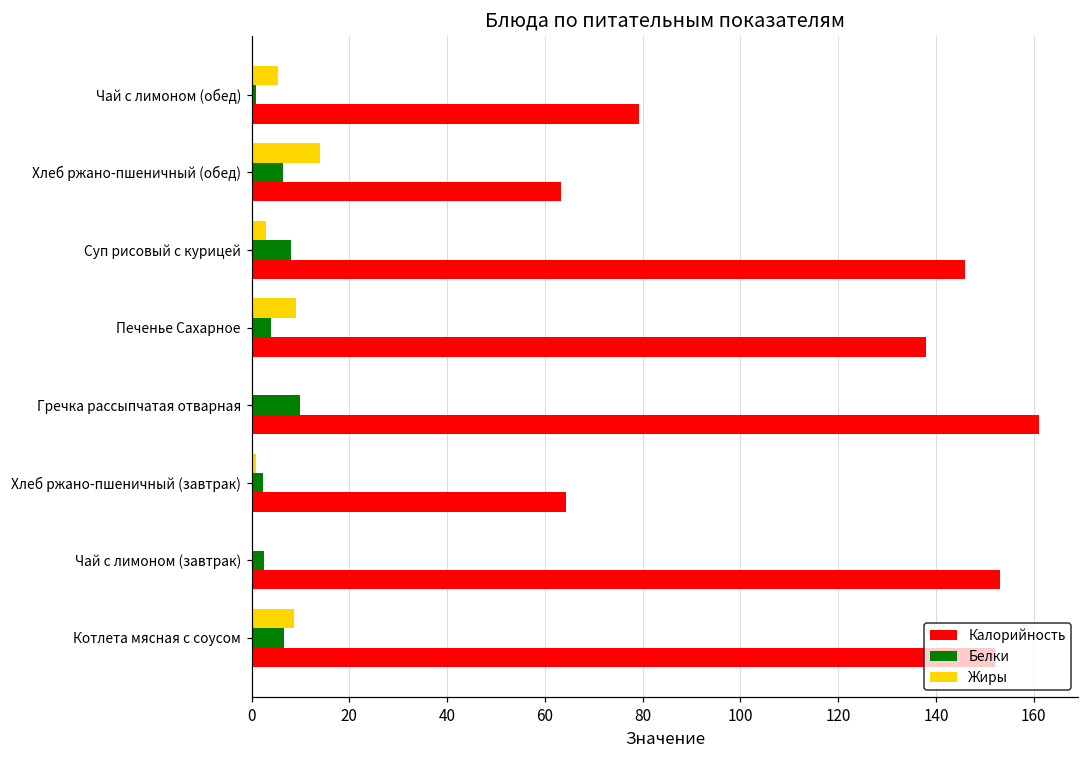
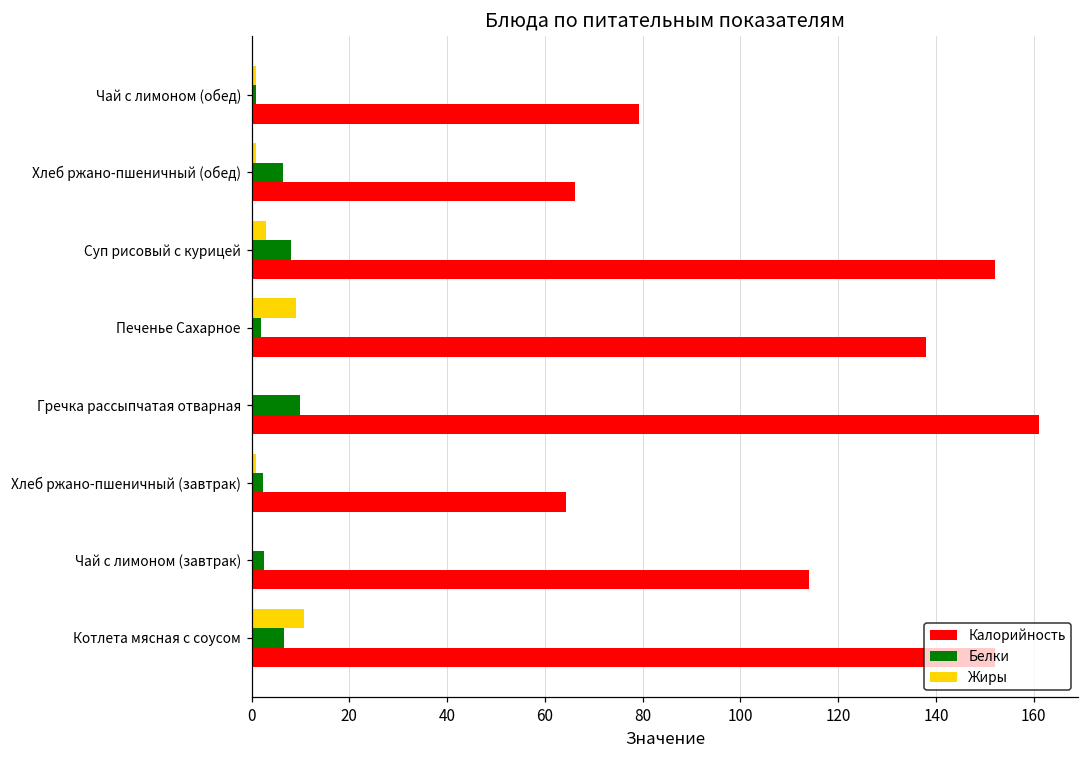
Жиры, Чай с лимоном (обед): 6 -> 1
Жиры, Хлеб ржано-пшеничный (обед): 14 -> 1
Калорийность, Хлеб ржано-пшеничный (обед): 63 -> 66
Калорийность, Суп рисовый с курицей: 146 -> 152
Белки, Печенье Сахарное: 4 -> 2
Калорийность, Чай с лимоном (завтрак): 153 -> 114
Жиры, Котлета мясная с соусом: 9 -> 11
